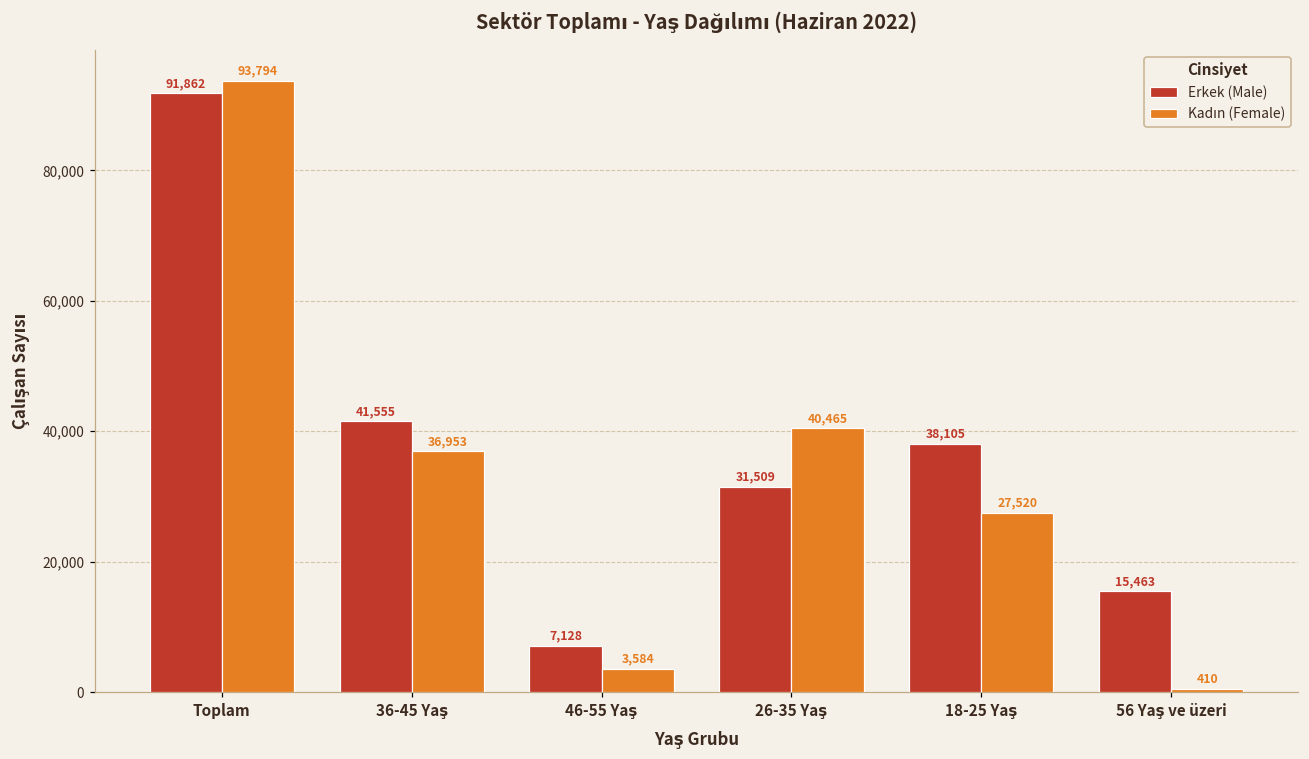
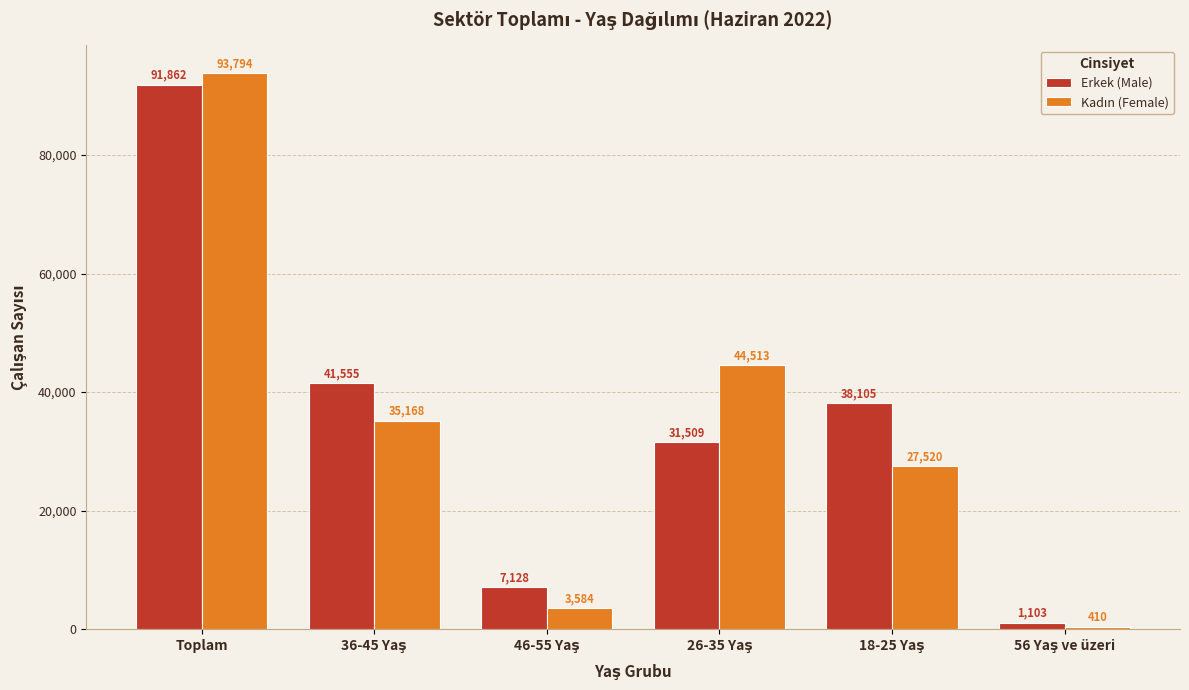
Kadın (Female), 36-45 Yaş: 36,953 -> 35,168
Kadın (Female), 26-35 Yaş: 40,465 -> 44,513
Erkek (Male), 56 Yaş ve üzeri: 15,463 -> 1,103
